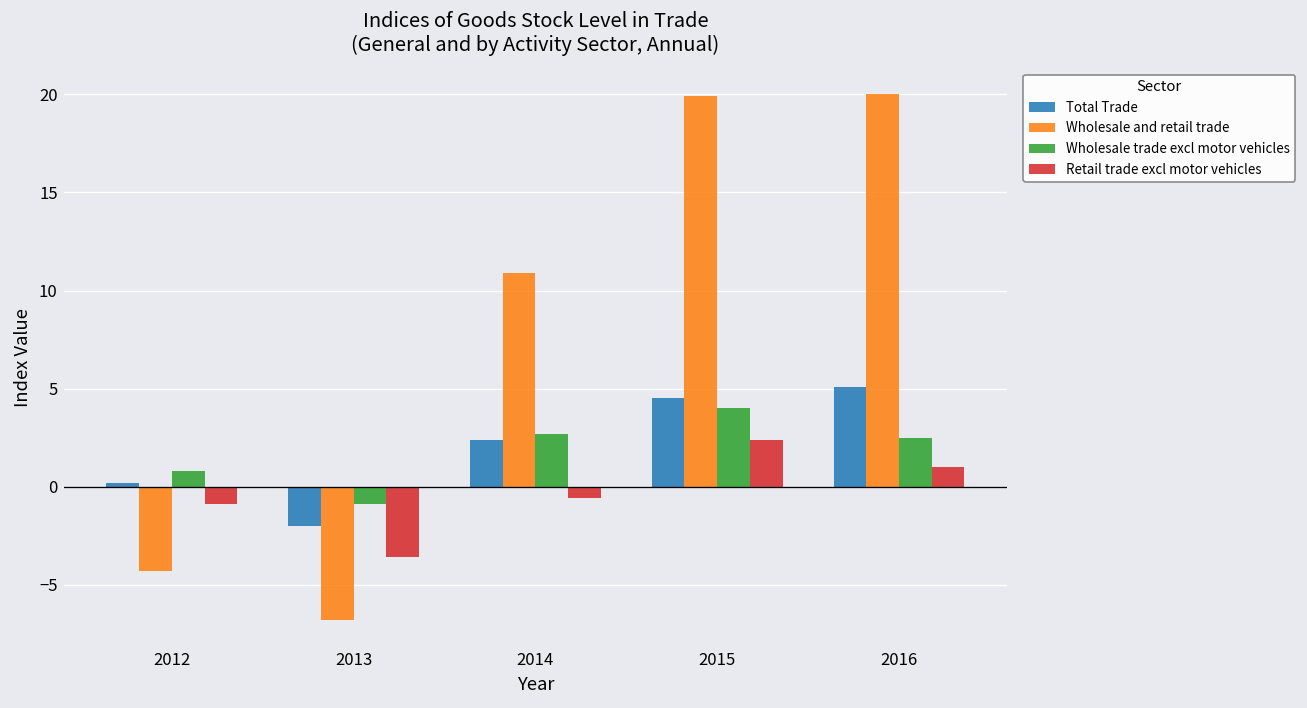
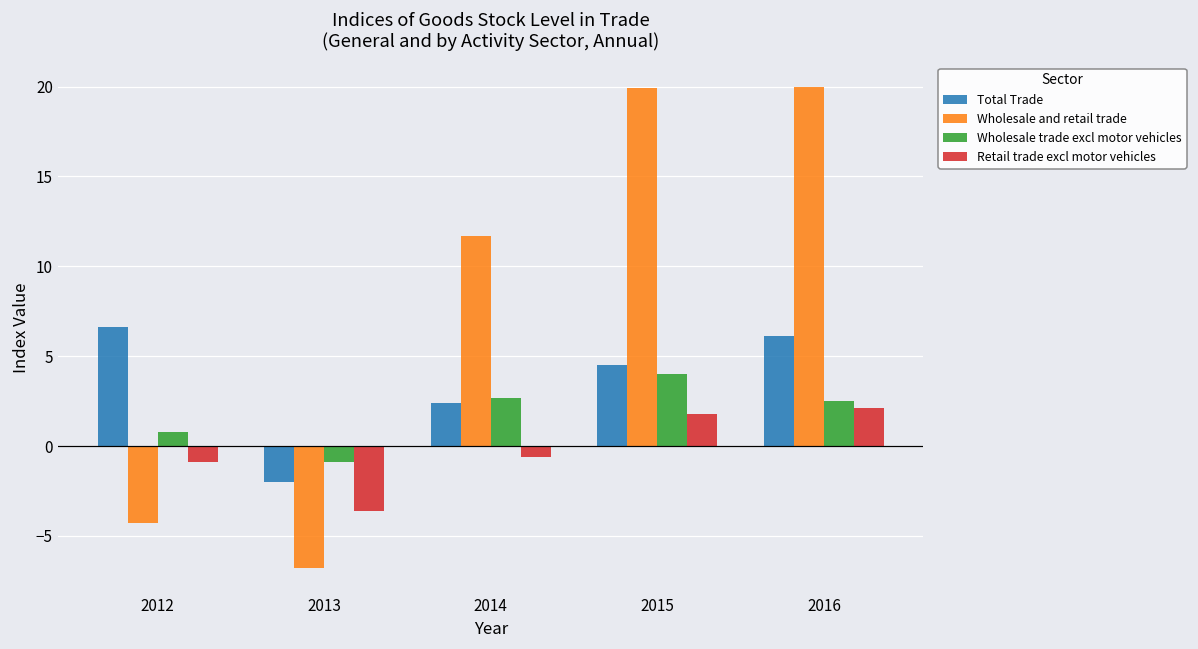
Total Trade, 2012: 0.2 -> 6.6
Wholesale and retail trade, 2014: 10.9 -> 11.7
Retail trade excl motor vehicles, 2015: 2.4 -> 1.8
Total Trade, 2016: 5.1 -> 6.1
Retail trade excl motor vehicles, 2016: 1.0 -> 2.1
